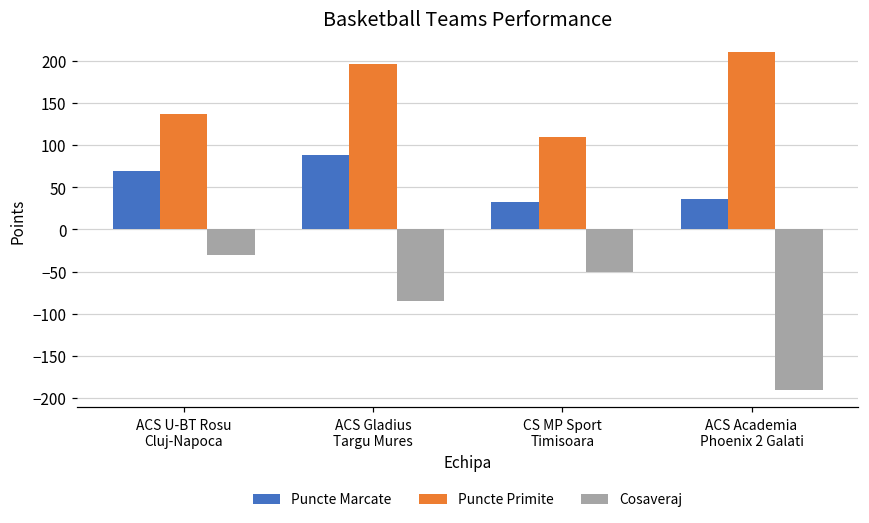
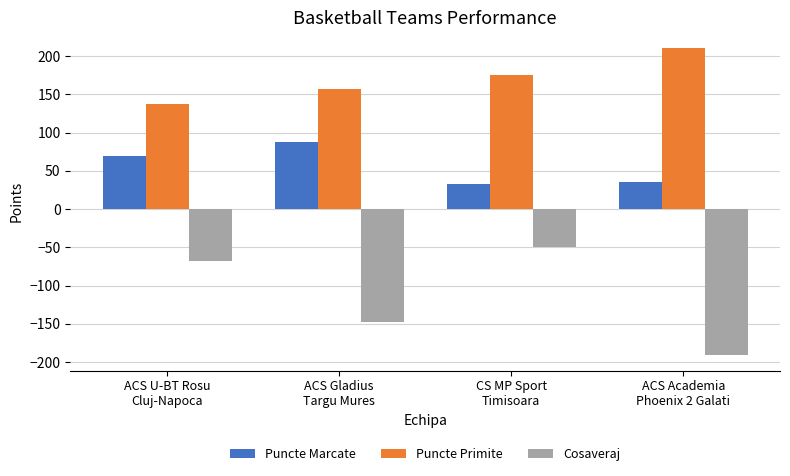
Cosaveraj, ACS U-BT Rosu Cluj-Napoca: -30 -> -70
Puncte Primite, ACS Gladius Targu Mures: 200 -> 160
Cosaveraj, ACS Gladius Targu Mures: -90 -> -150
Puncte Primite, CS MP Sport Timisoara: 110 -> 180
